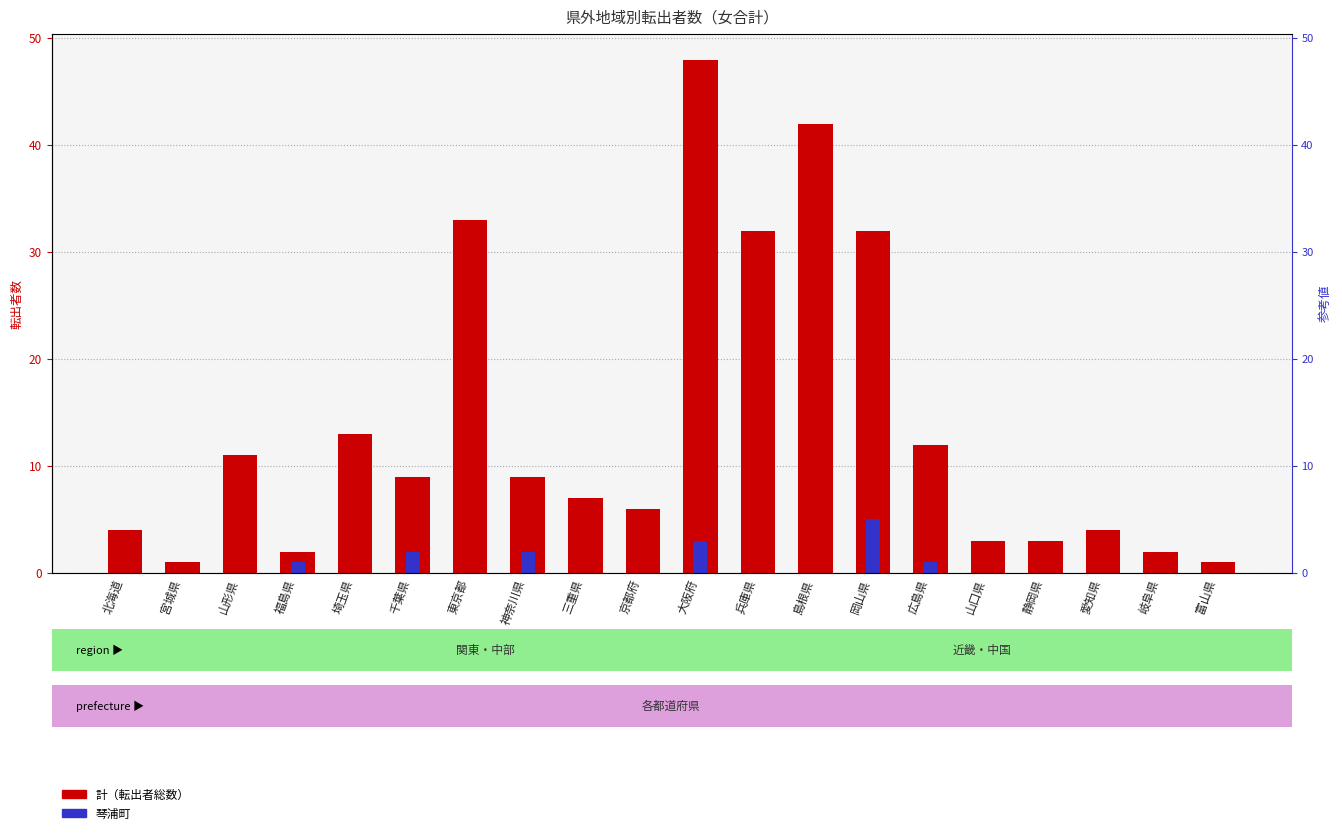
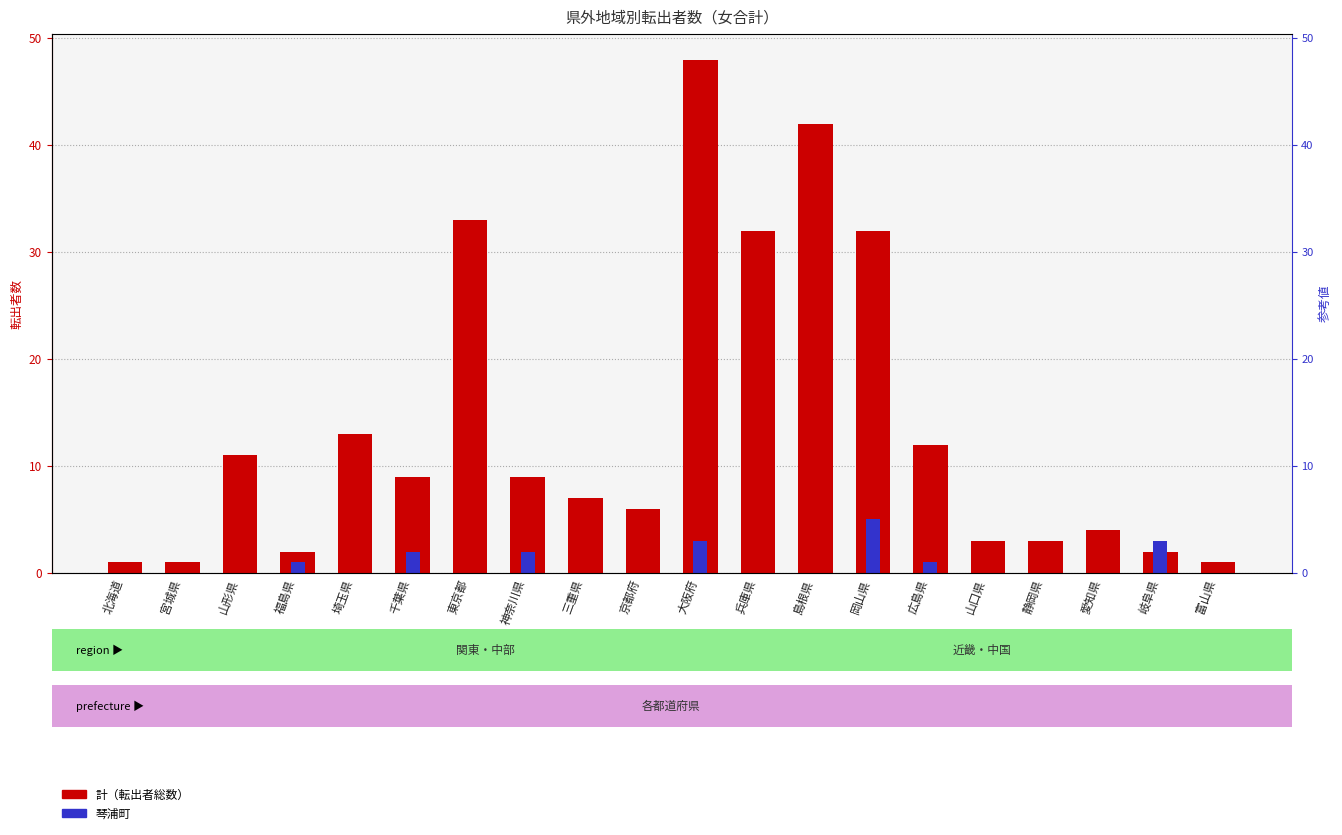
計（転出者総数）, 北海道: 4 -> 1
琴浦町, 岐阜県: 0 -> 3
